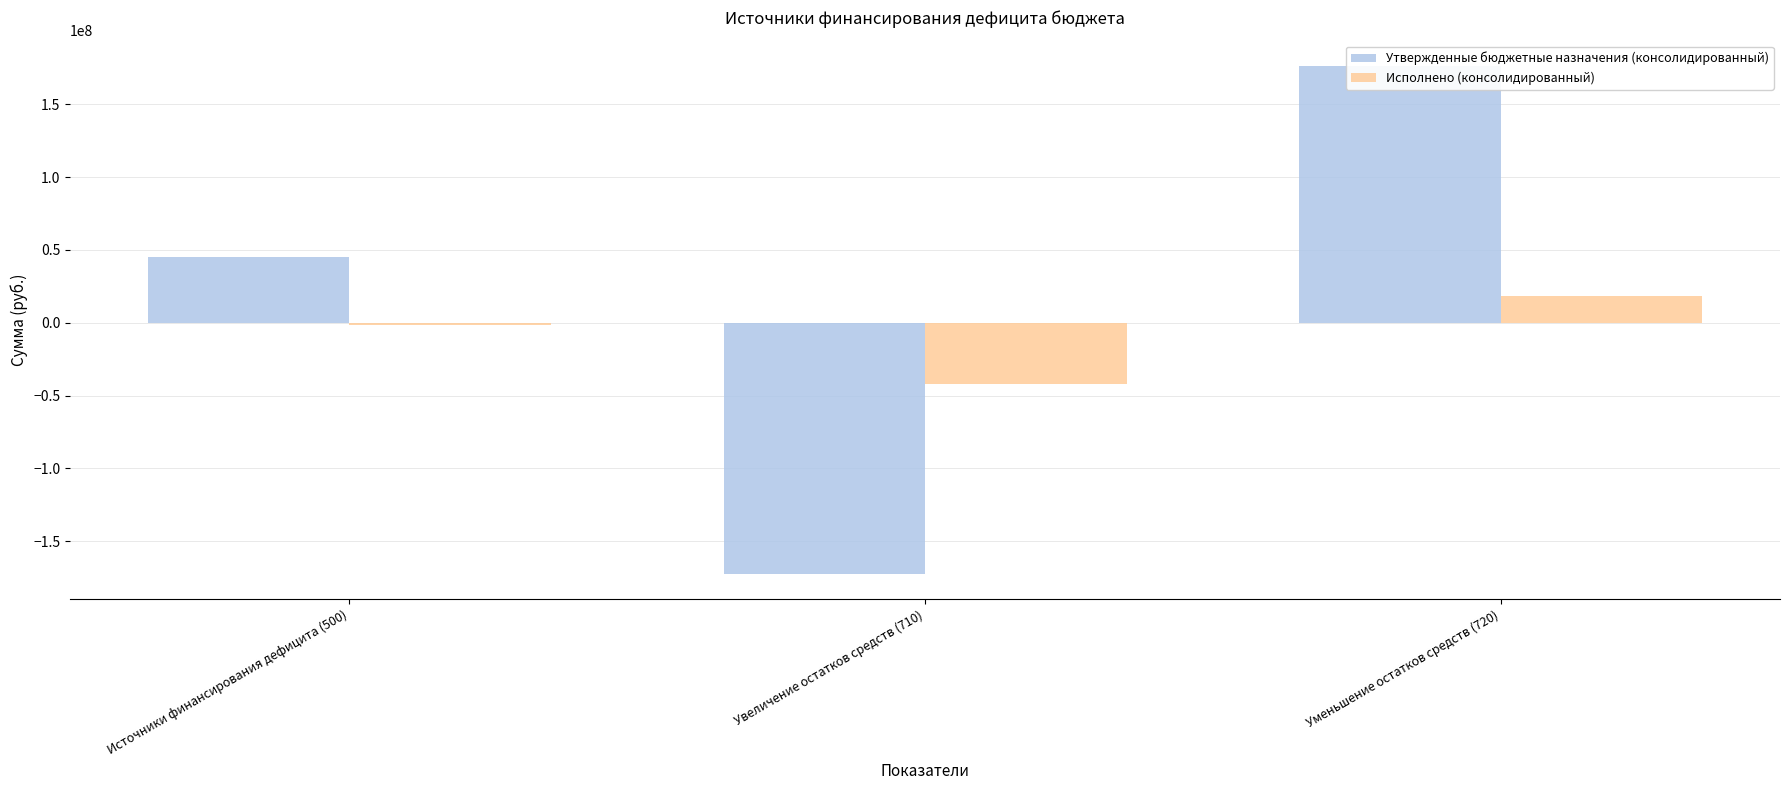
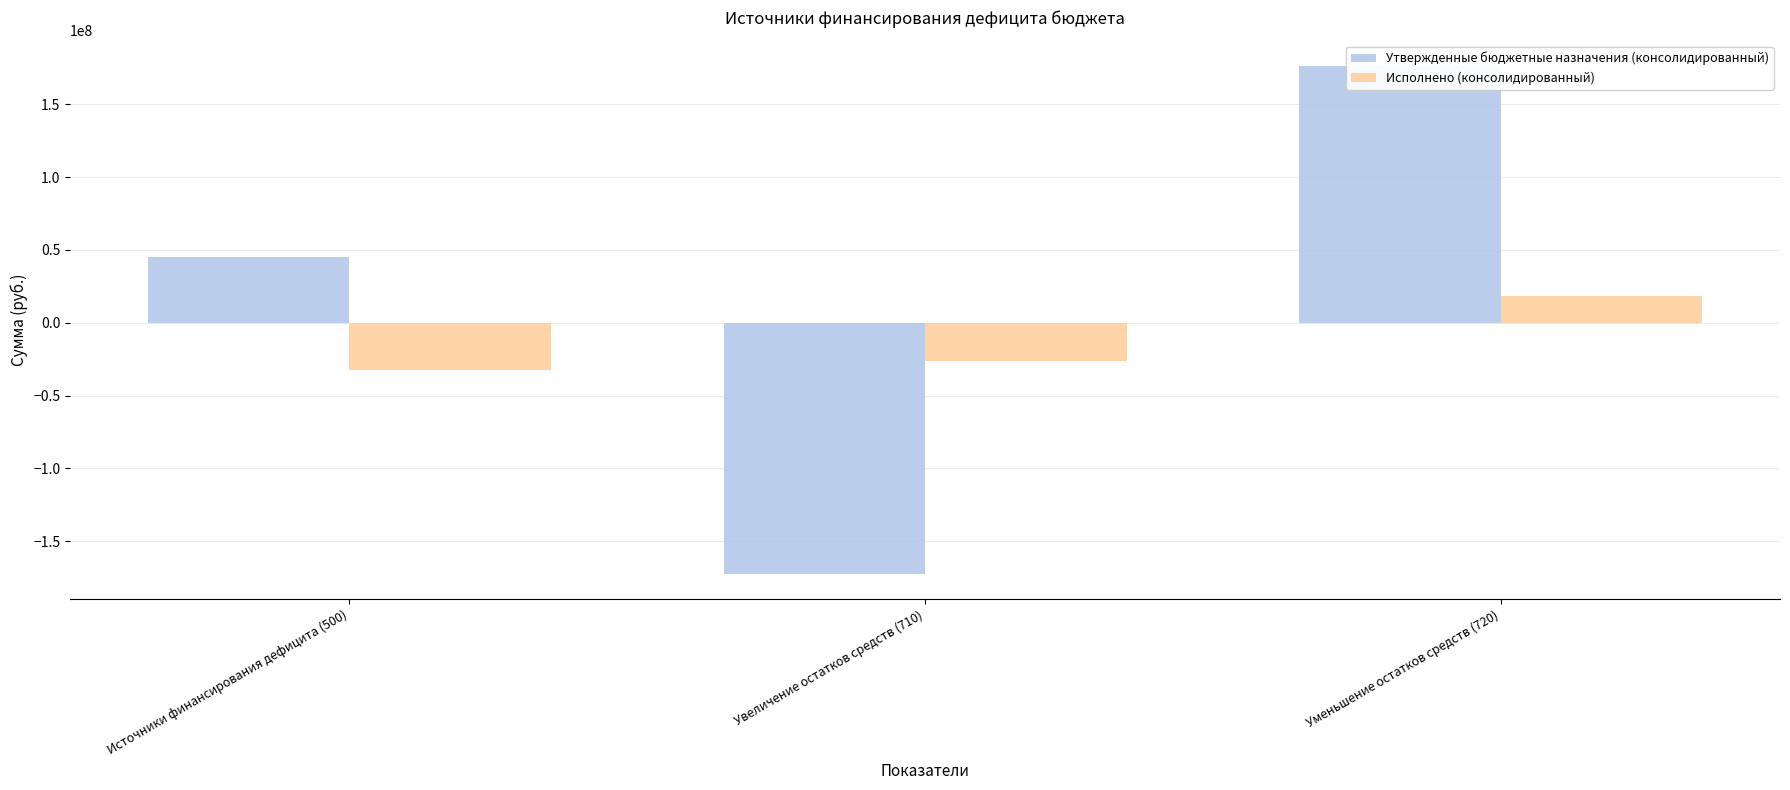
Исполнено (консолидированный), Источники финансирования дефицита (500): -2000000 -> -33000000
Исполнено (консолидированный), Увеличение остатков средств (710): -42000000 -> -26000000
